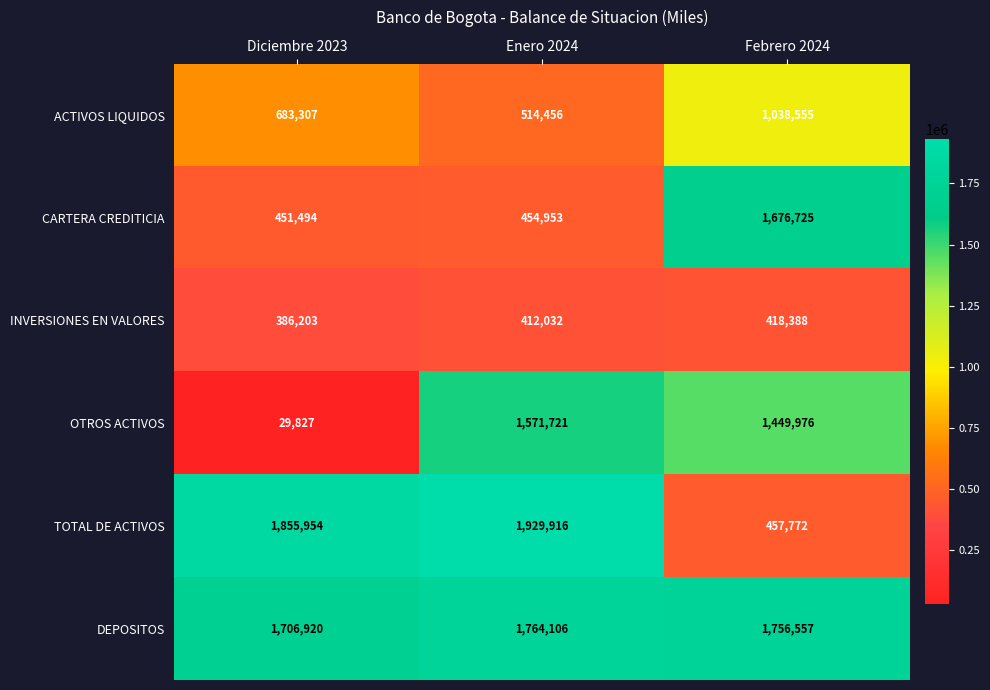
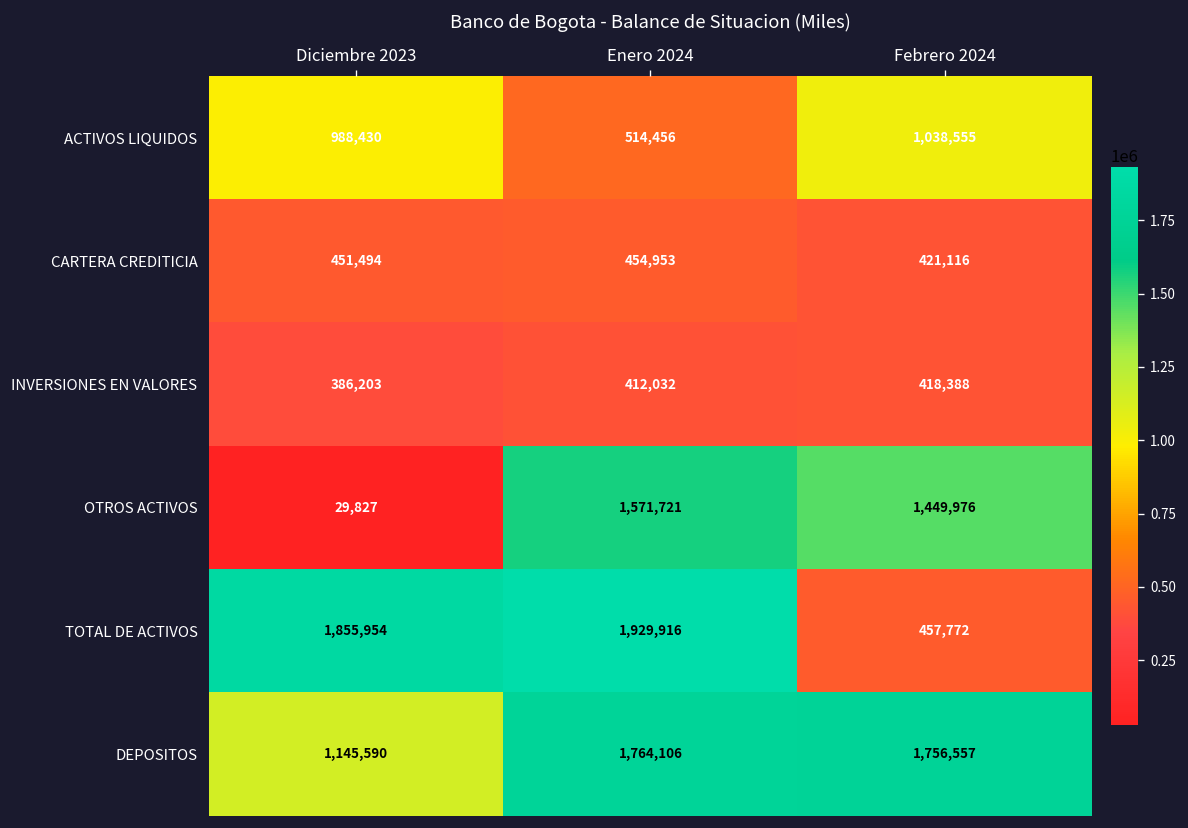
ACTIVOS LIQUIDOS, Diciembre 2023: 683,307 -> 988,430
CARTERA CREDITICIA, Febrero 2024: 1,676,725 -> 421,116
DEPOSITOS, Diciembre 2023: 1,706,920 -> 1,145,590
